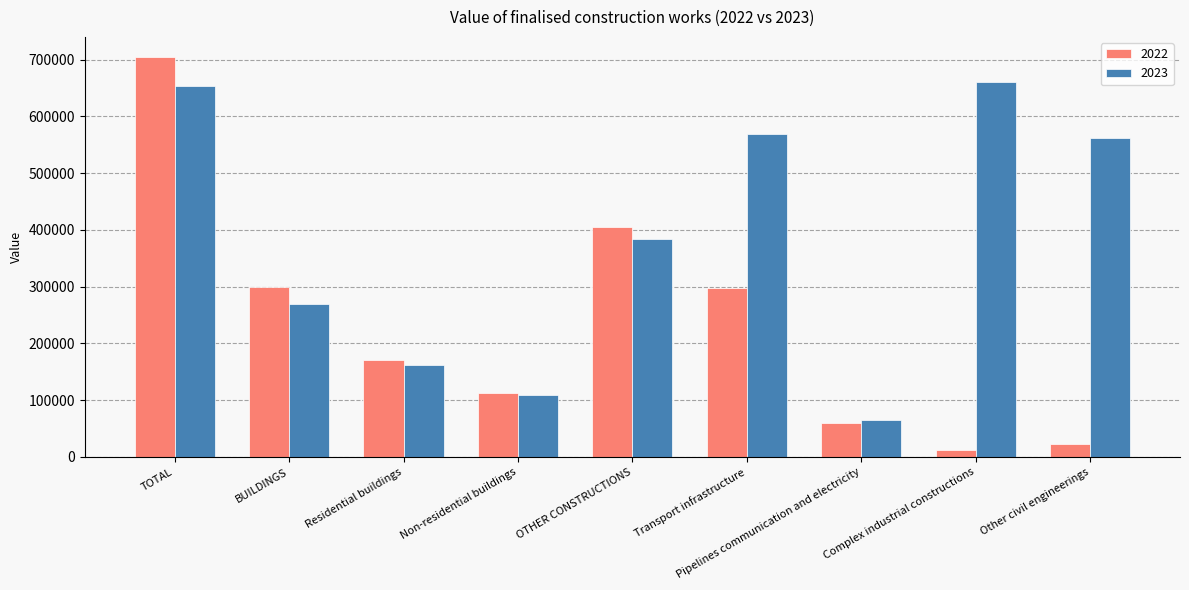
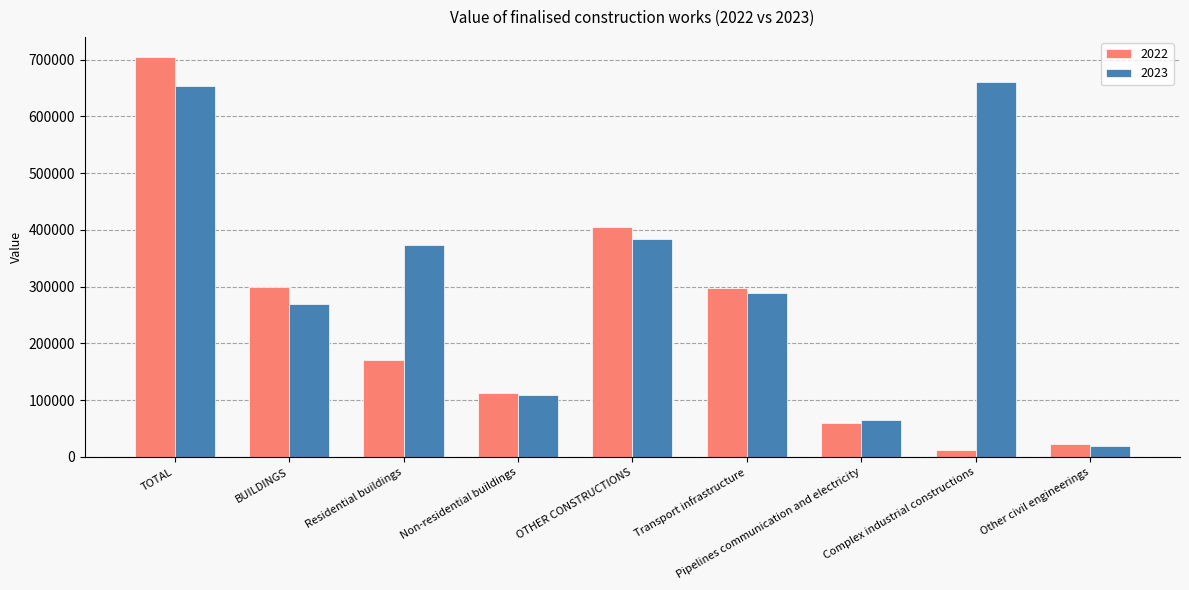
2023, Residential buildings: 160000 -> 370000
2023, Transport infrastructure: 570000 -> 290000
2023, Other civil engineerings: 560000 -> 20000
